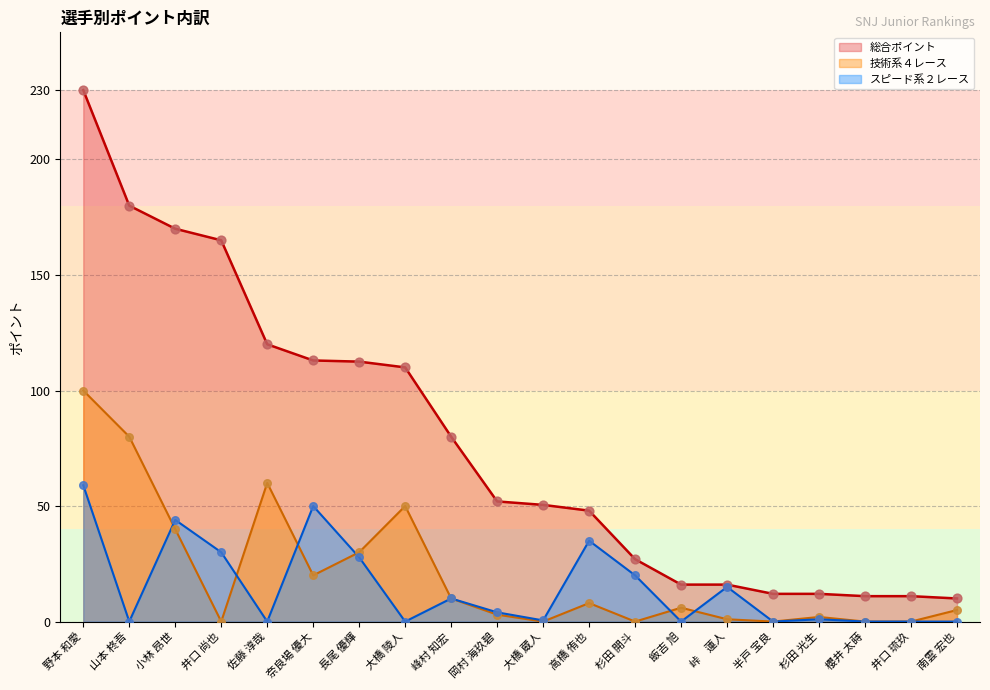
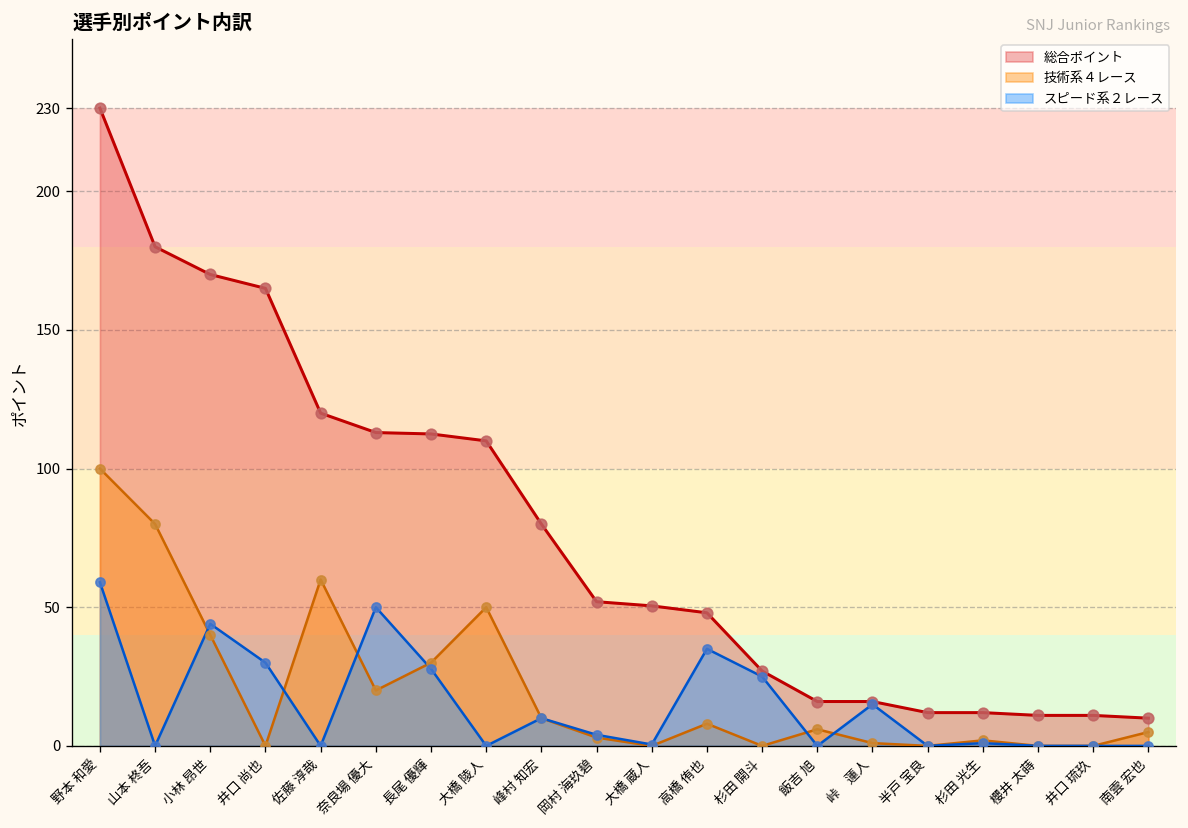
スピード系２レース, 杉田 開斗: 20 -> 25
